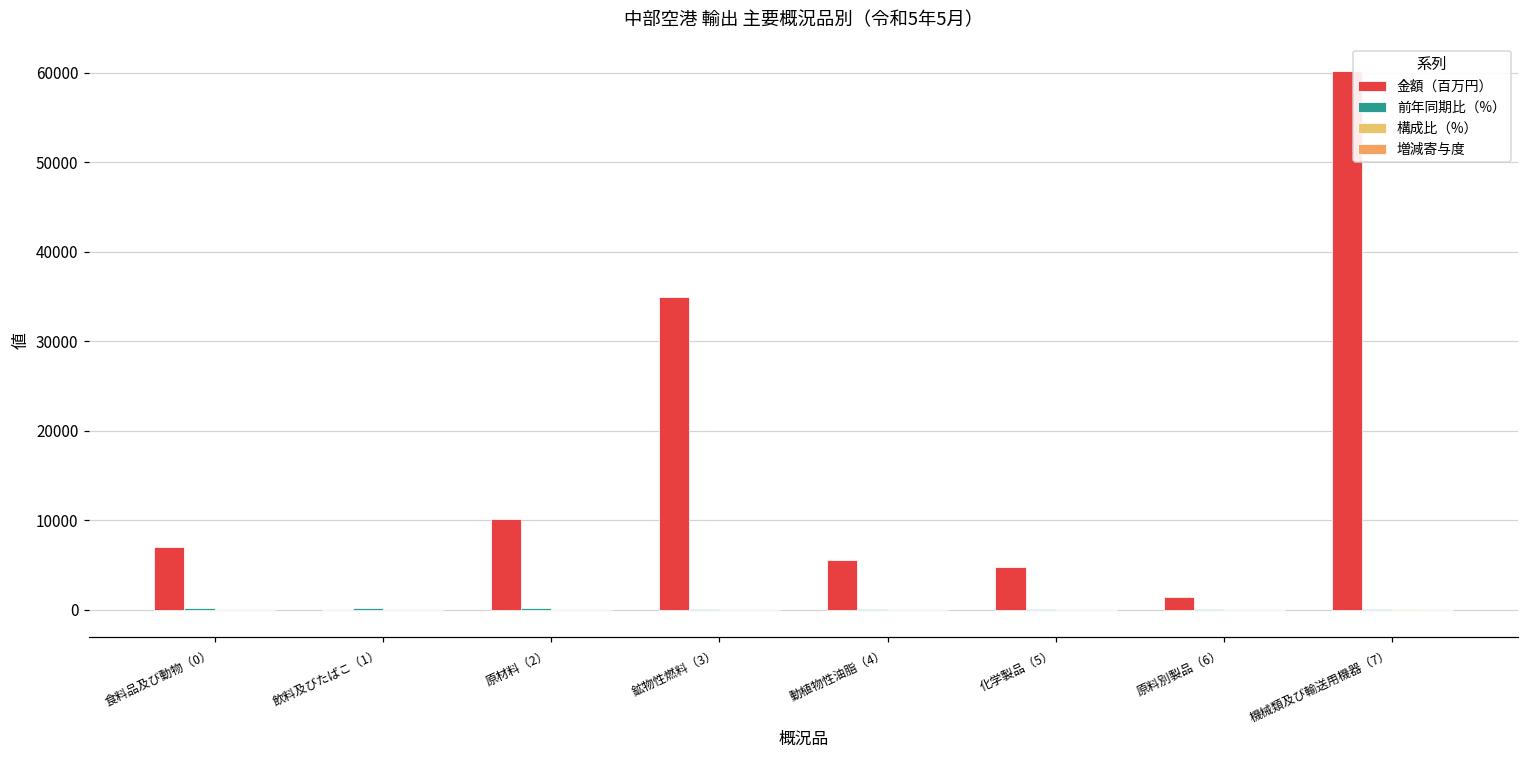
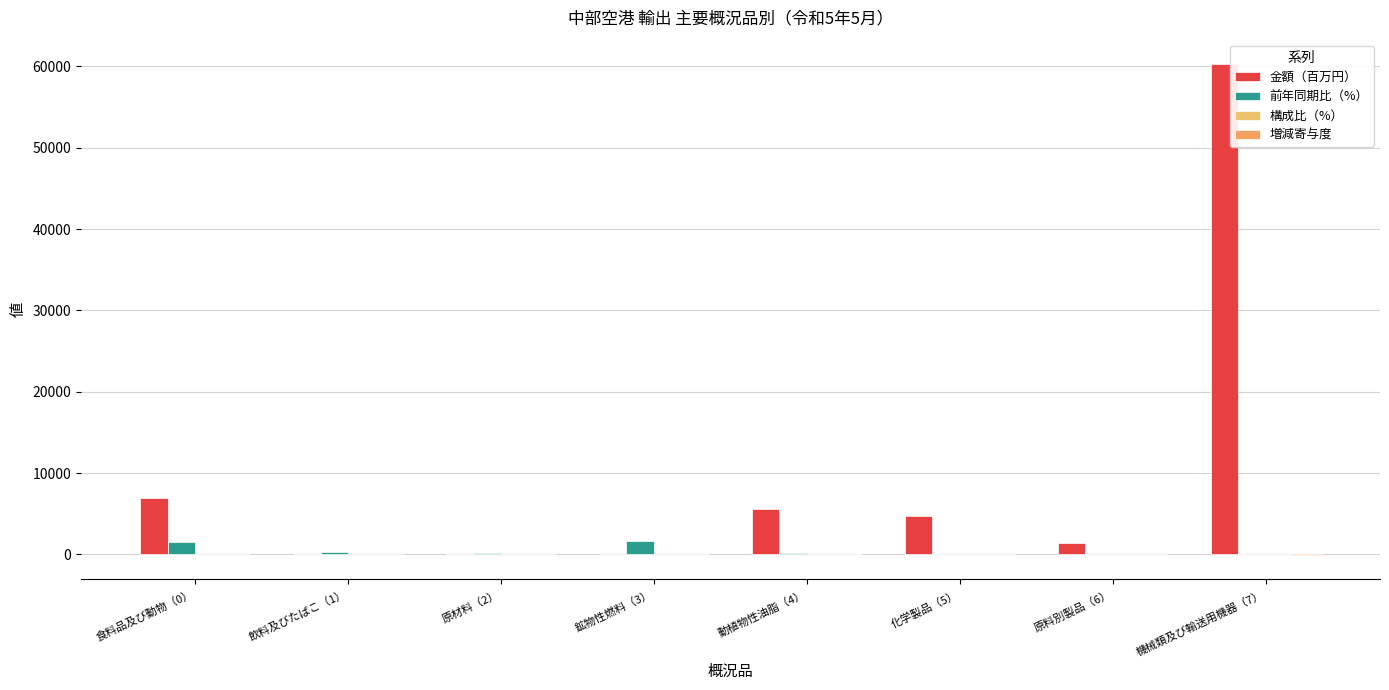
前年同期比（%）, 食料品及び動物（0）: 0 -> 2000
金額（百万円）, 原材料（2）: 10000 -> 0
金額（百万円）, 鉱物性燃料（3）: 35000 -> 0
前年同期比（%）, 鉱物性燃料（3）: 0 -> 2000
